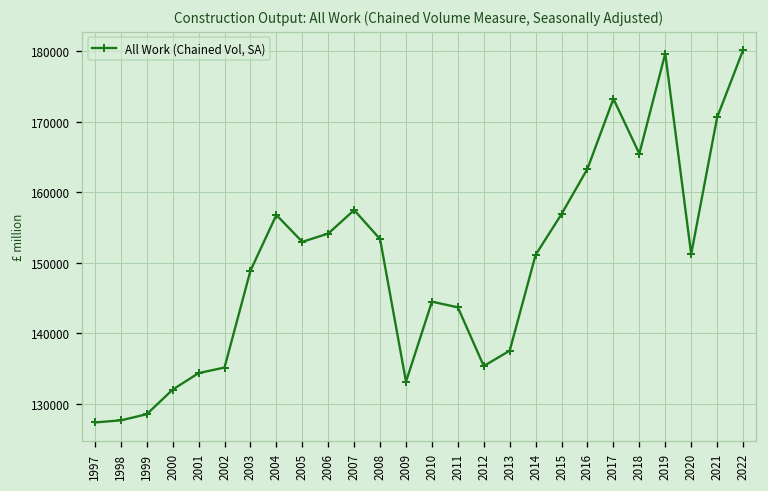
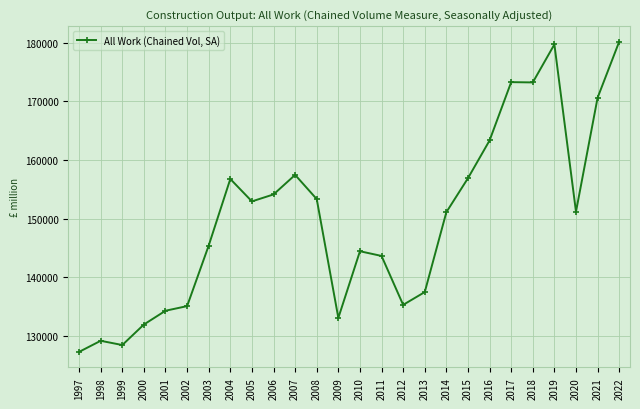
1998: 128000 -> 129000
2003: 149000 -> 145000
2018: 165000 -> 173000
